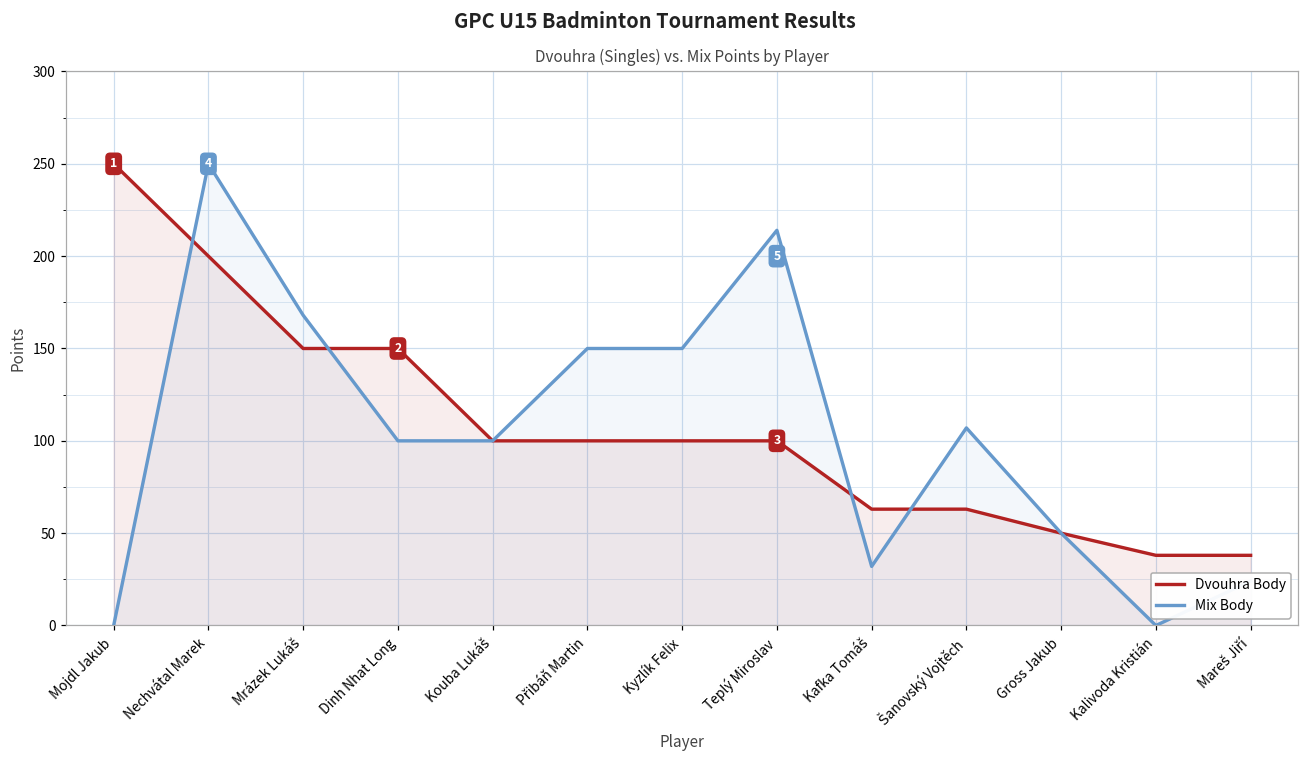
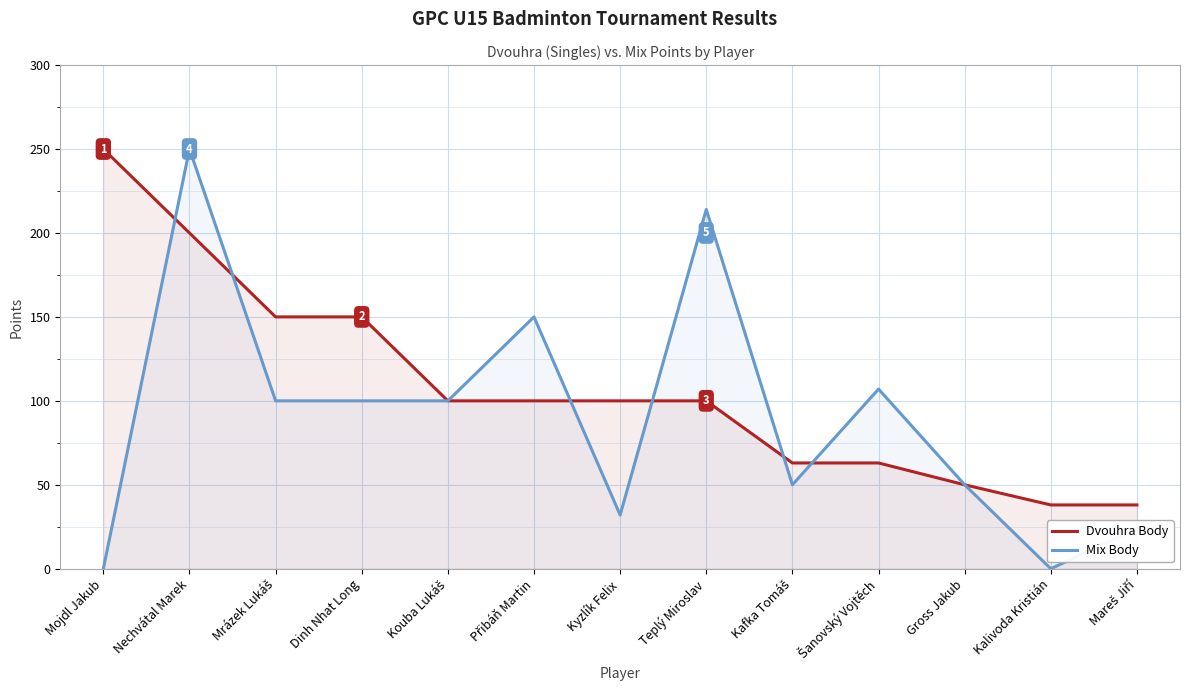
Mix Body, Mrázek Lukáš: 168 -> 100
Mix Body, Kyzlík Felix: 150 -> 32
Mix Body, Kafka Tomáš: 32 -> 50
